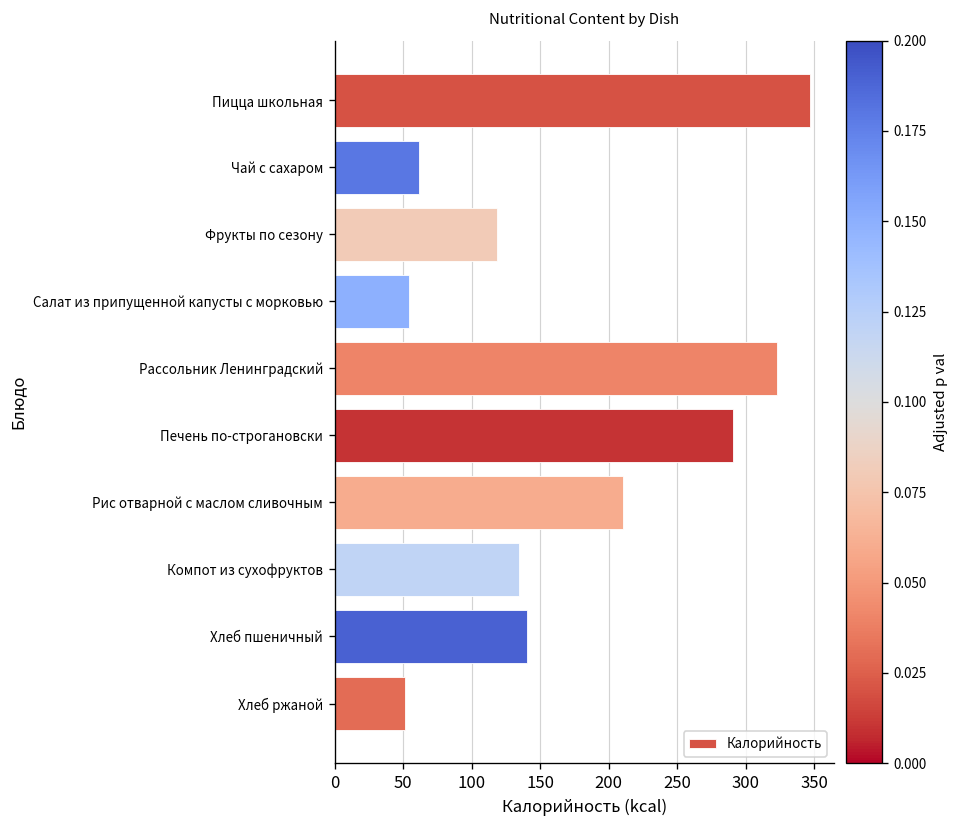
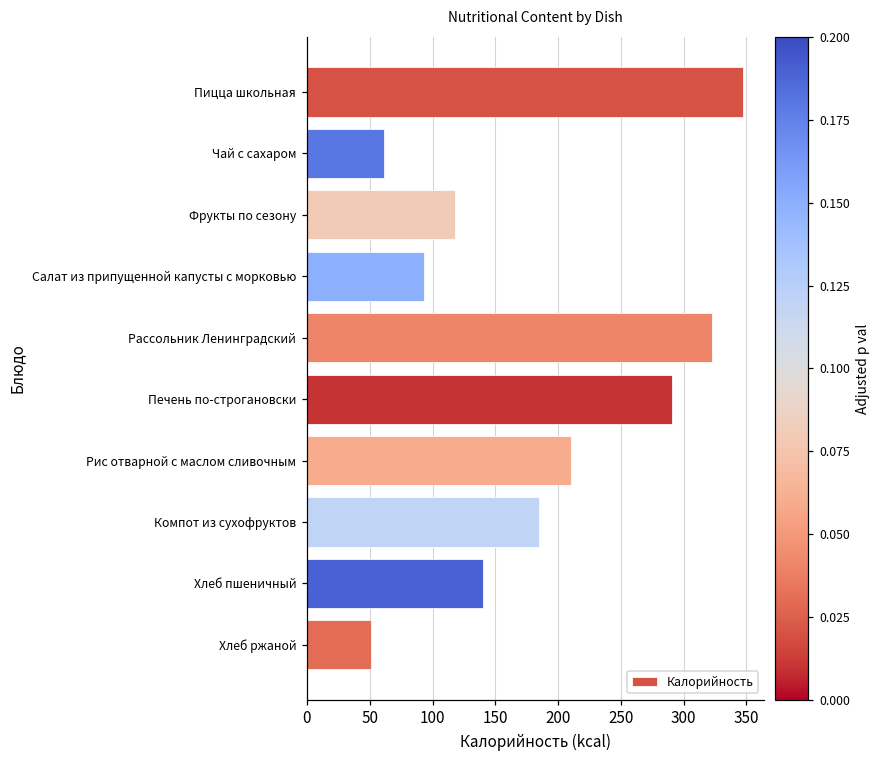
Салат из припущенной капусты с морковью: 54 -> 94
Компот из сухофруктов: 135 -> 185
